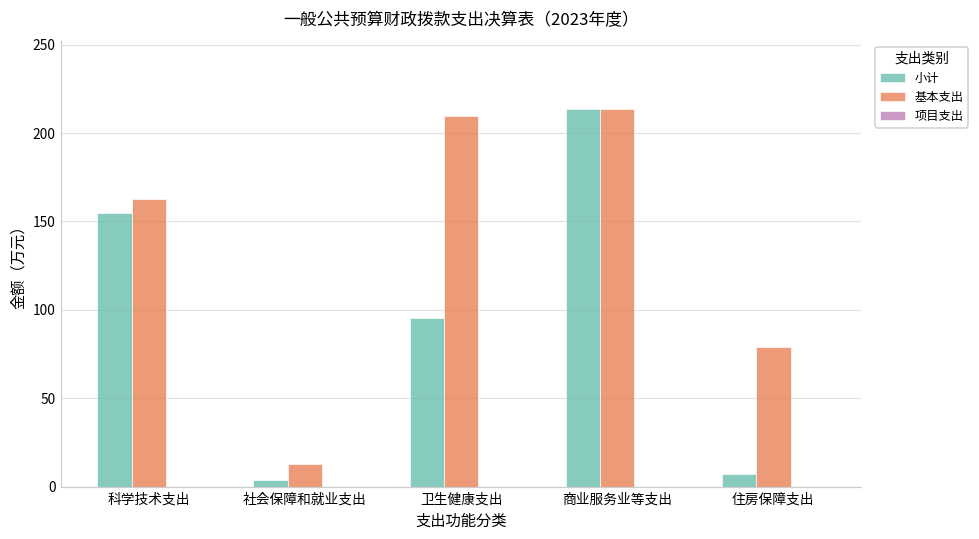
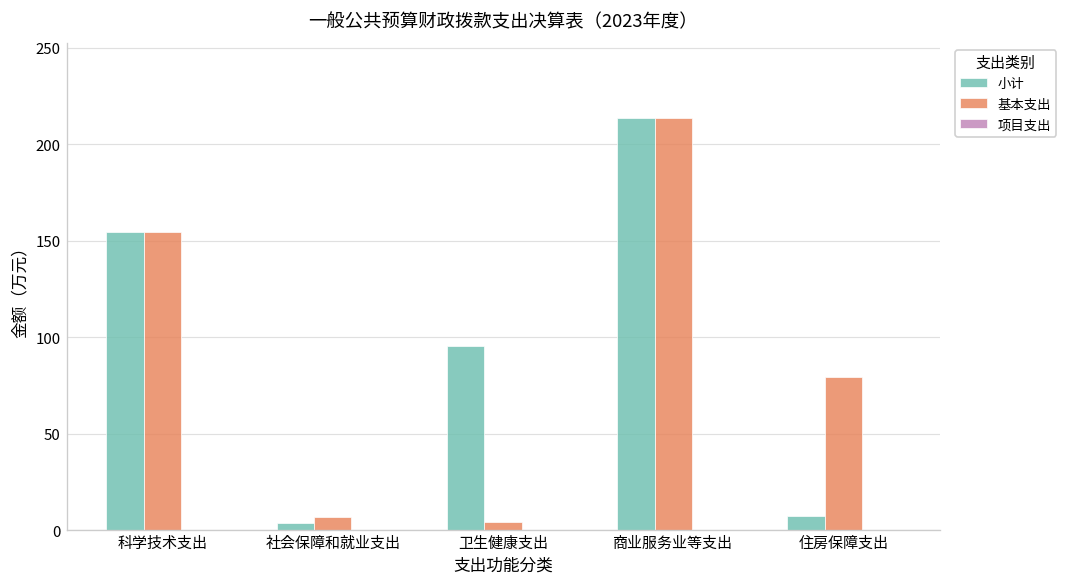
基本支出, 科学技术支出: 162 -> 155
基本支出, 社会保障和就业支出: 13 -> 7
基本支出, 卫生健康支出: 210 -> 4
